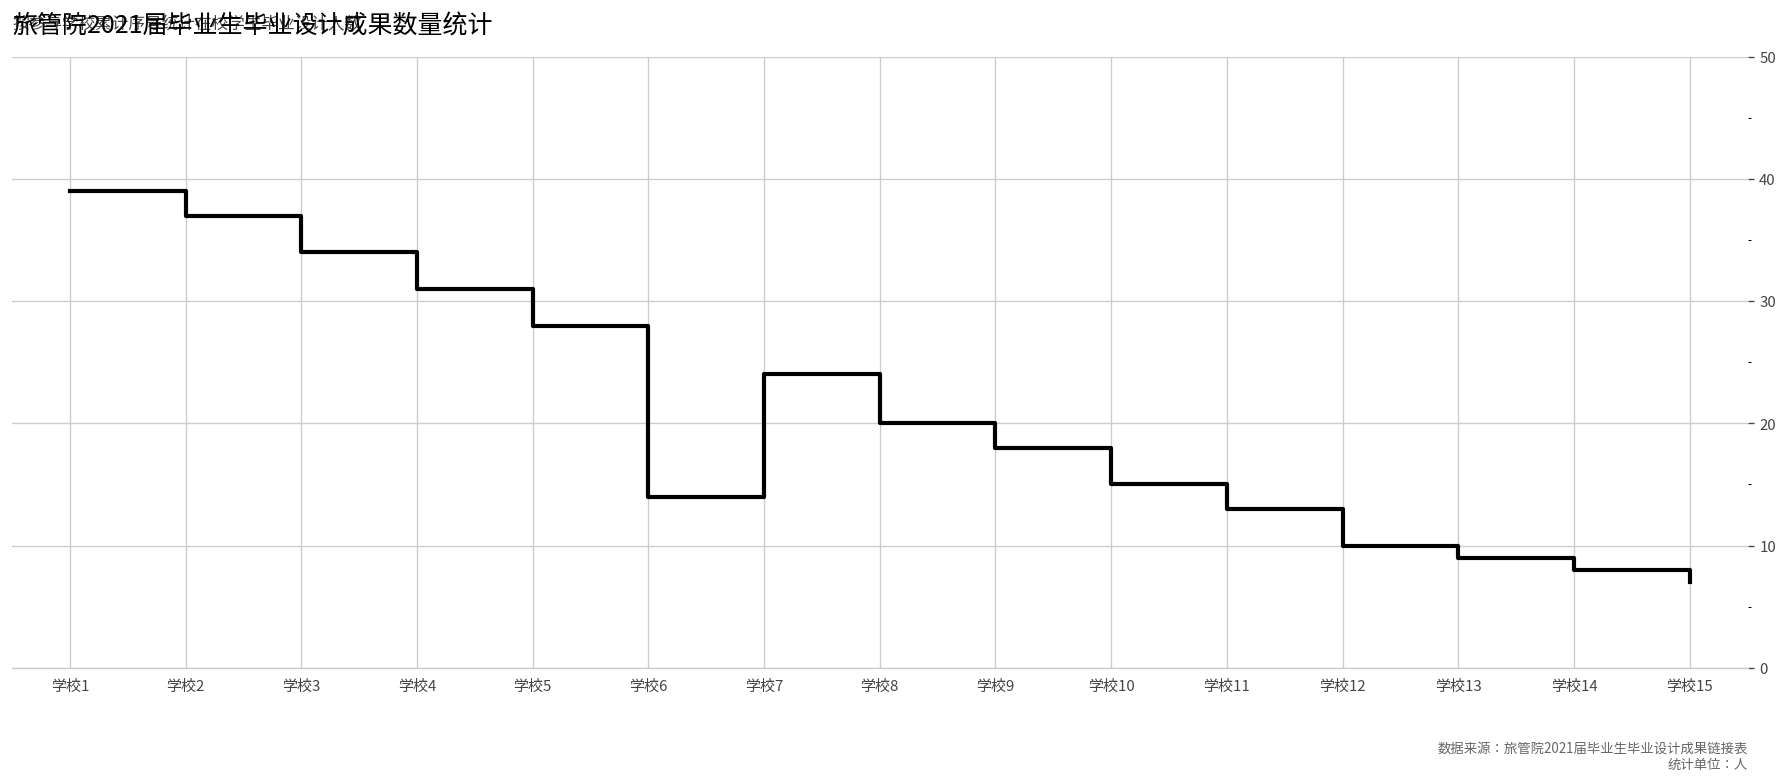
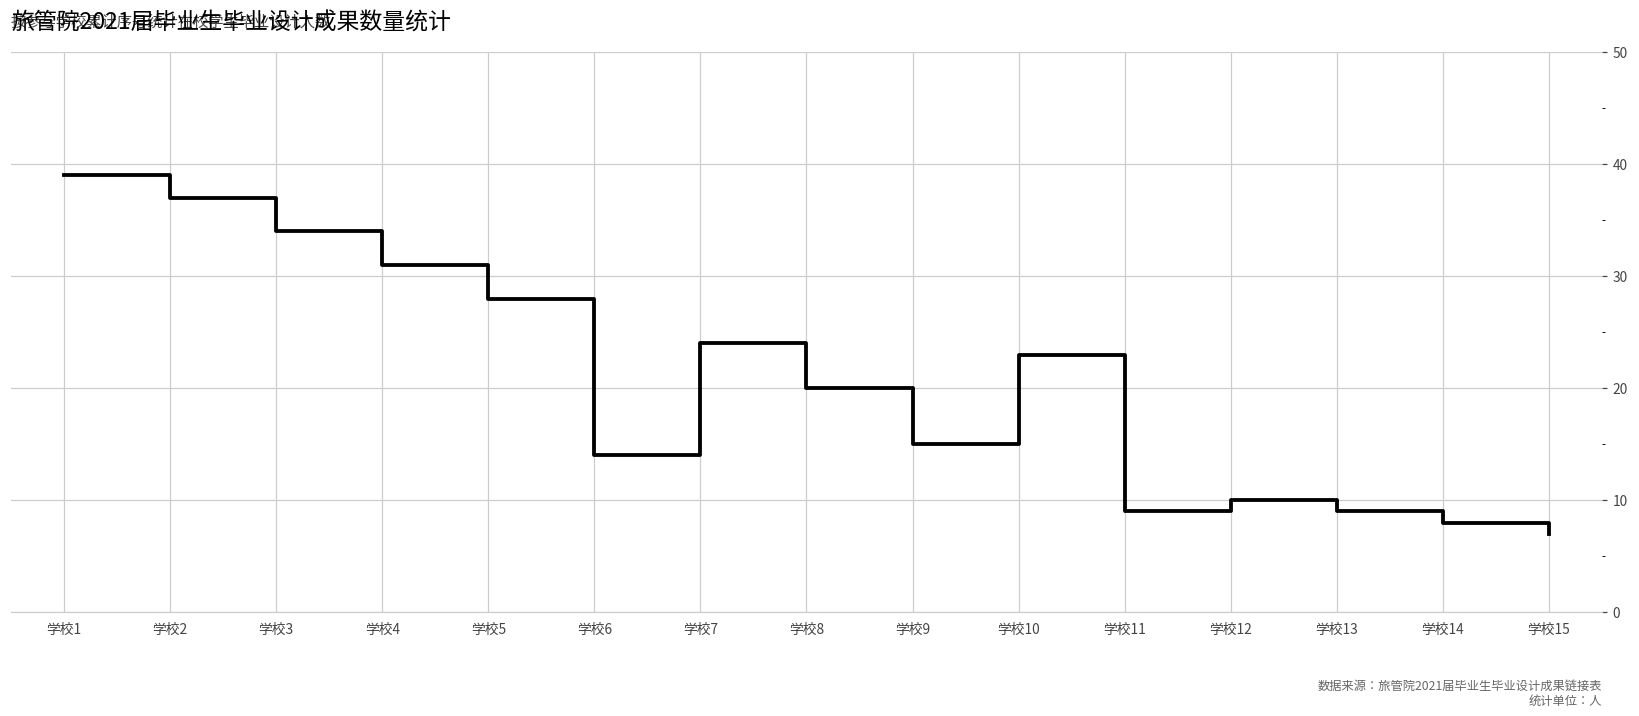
学校9: 18 -> 15
学校10: 15 -> 23
学校11: 13 -> 9
